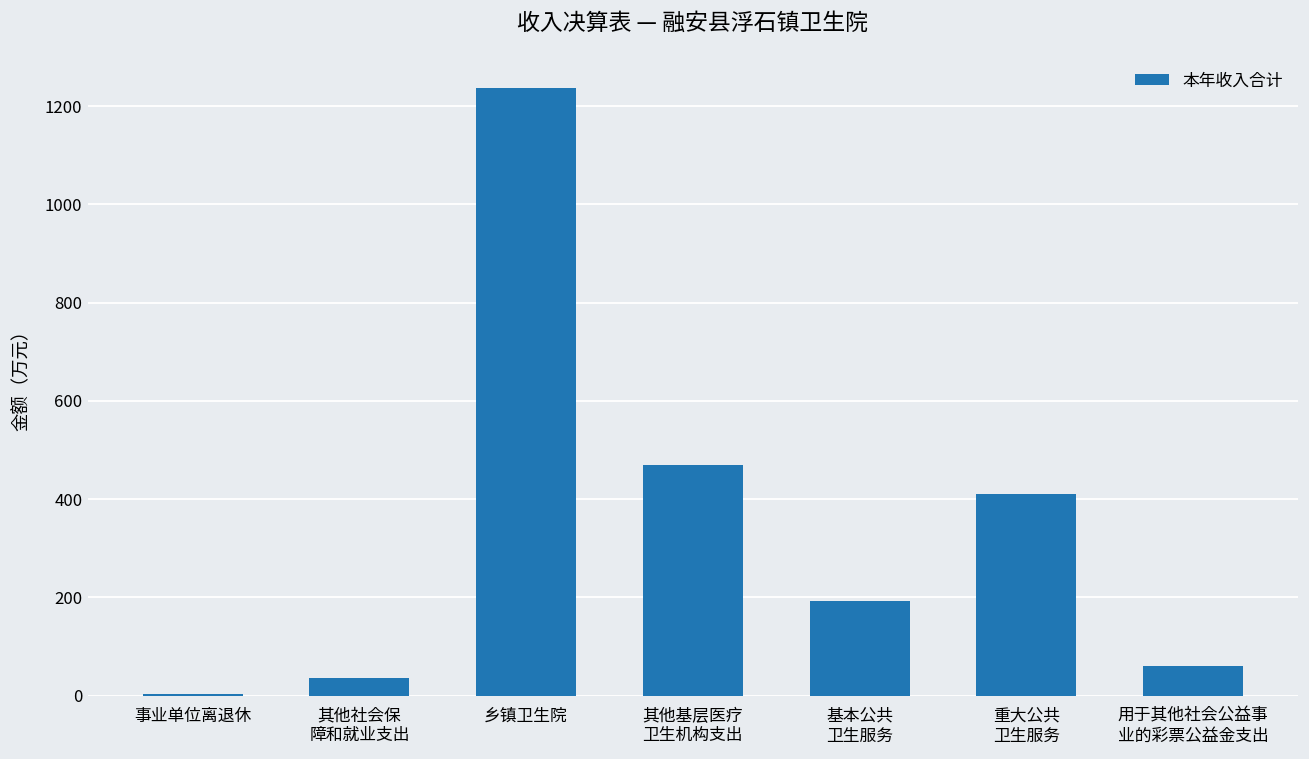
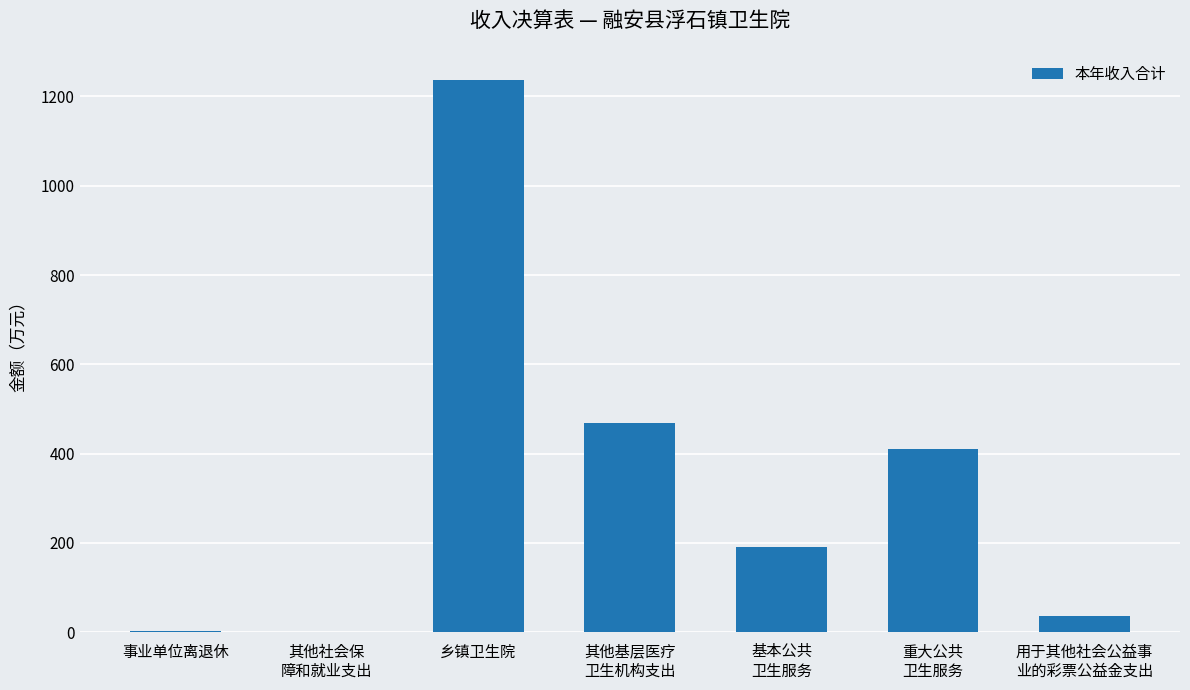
其他社会保 障和就业支出: 30 -> 0
用于其他社会公益事 业的彩票公益金支出: 60 -> 40
